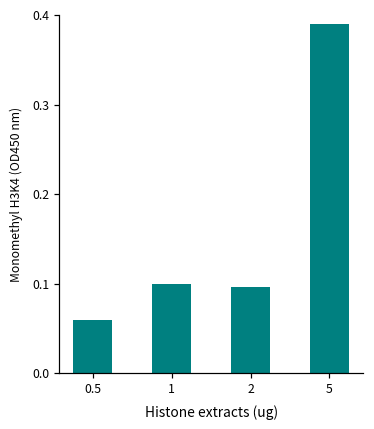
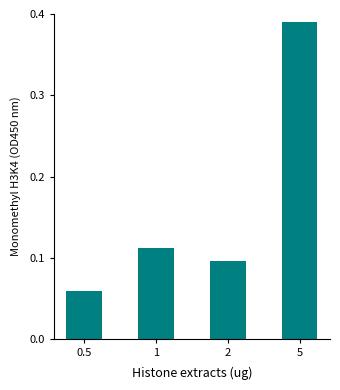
1: 0.10 -> 0.11
